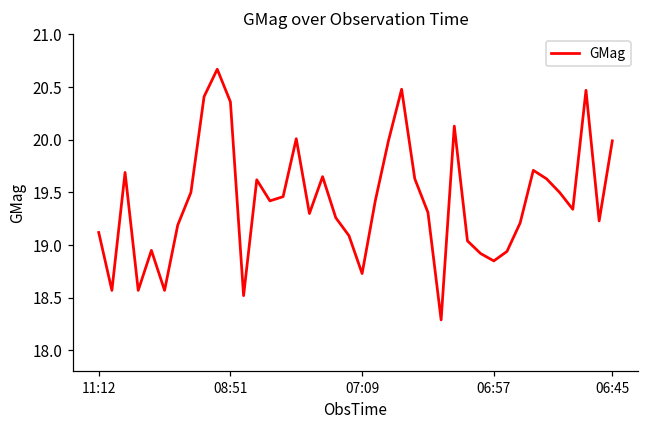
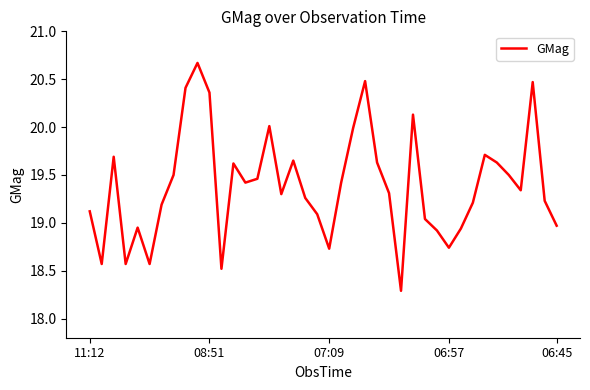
06:57: 18.9 -> 18.7
06:45: 20.0 -> 19.0
